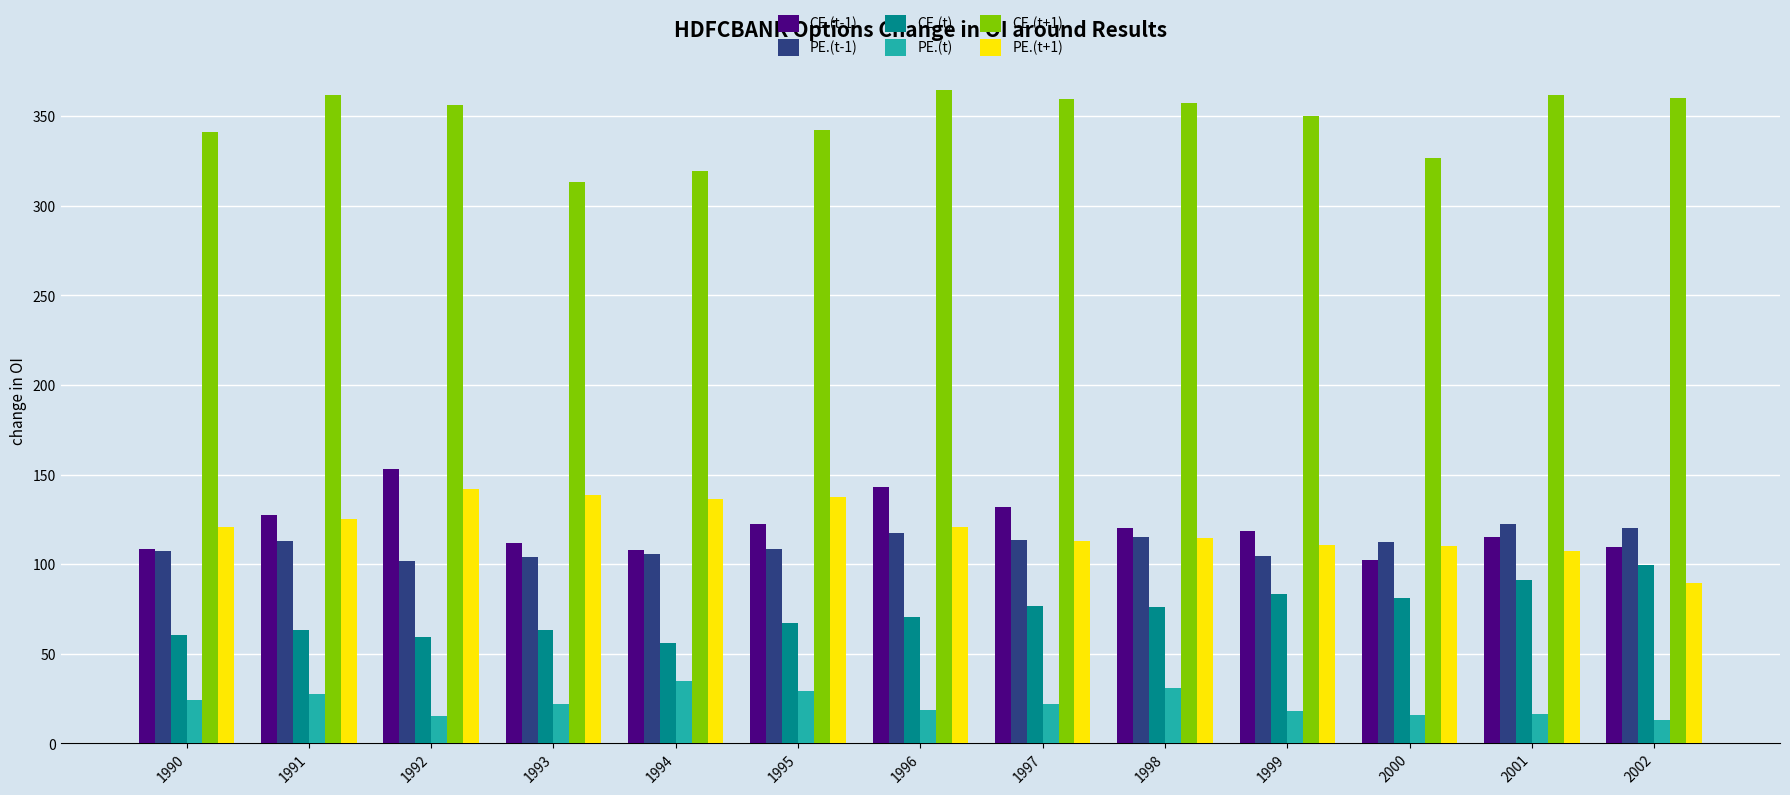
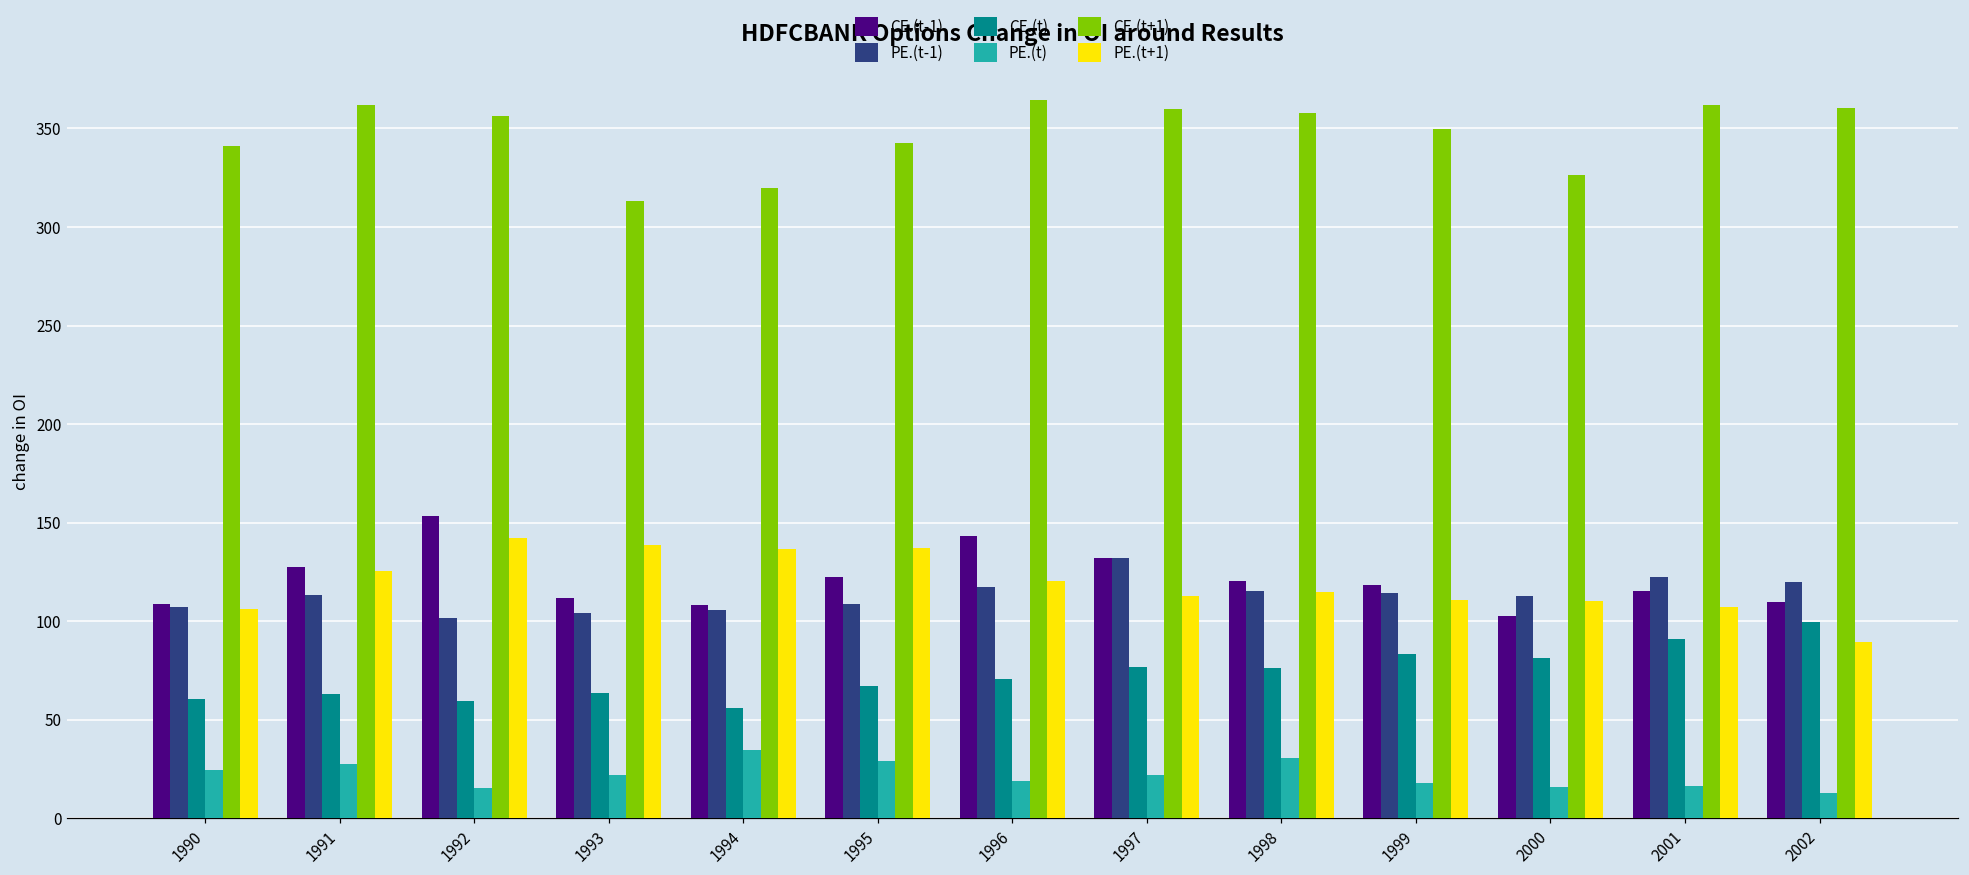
PE.(t+1), 1990: 121 -> 106
PE.(t-1), 1997: 113 -> 132
PE.(t-1), 1999: 104 -> 114
